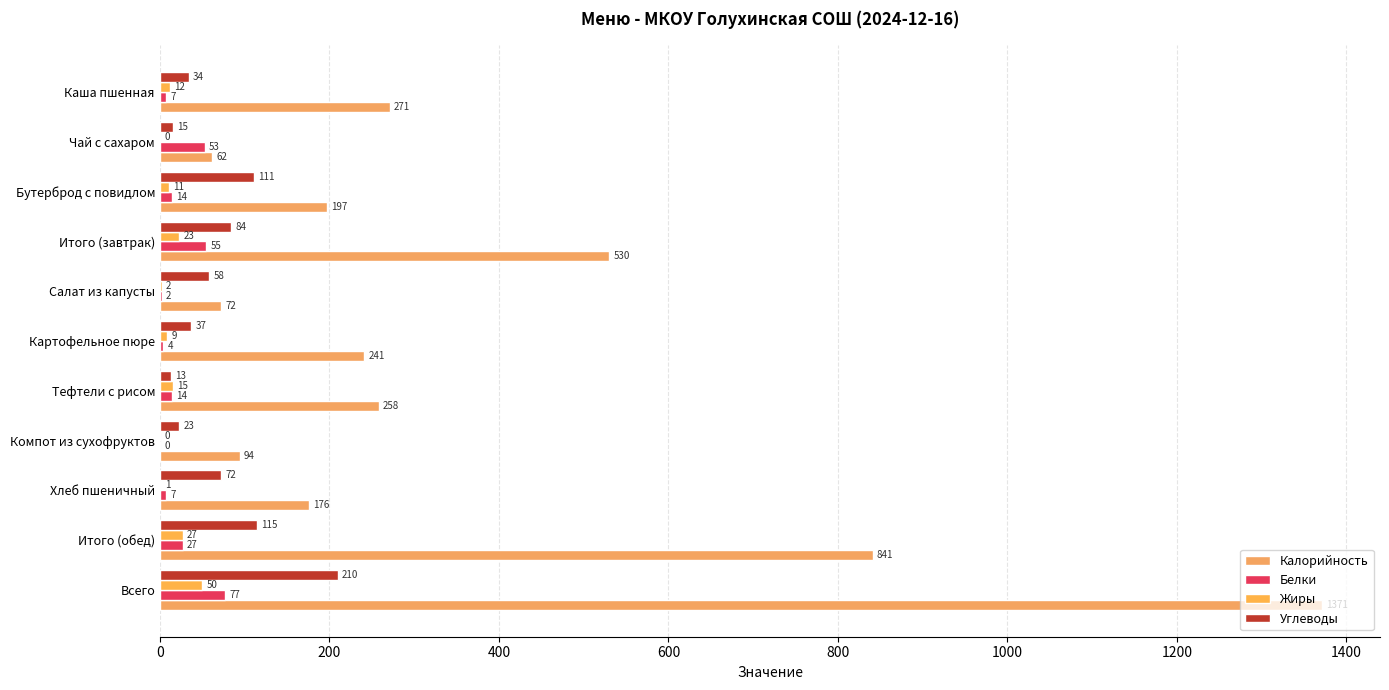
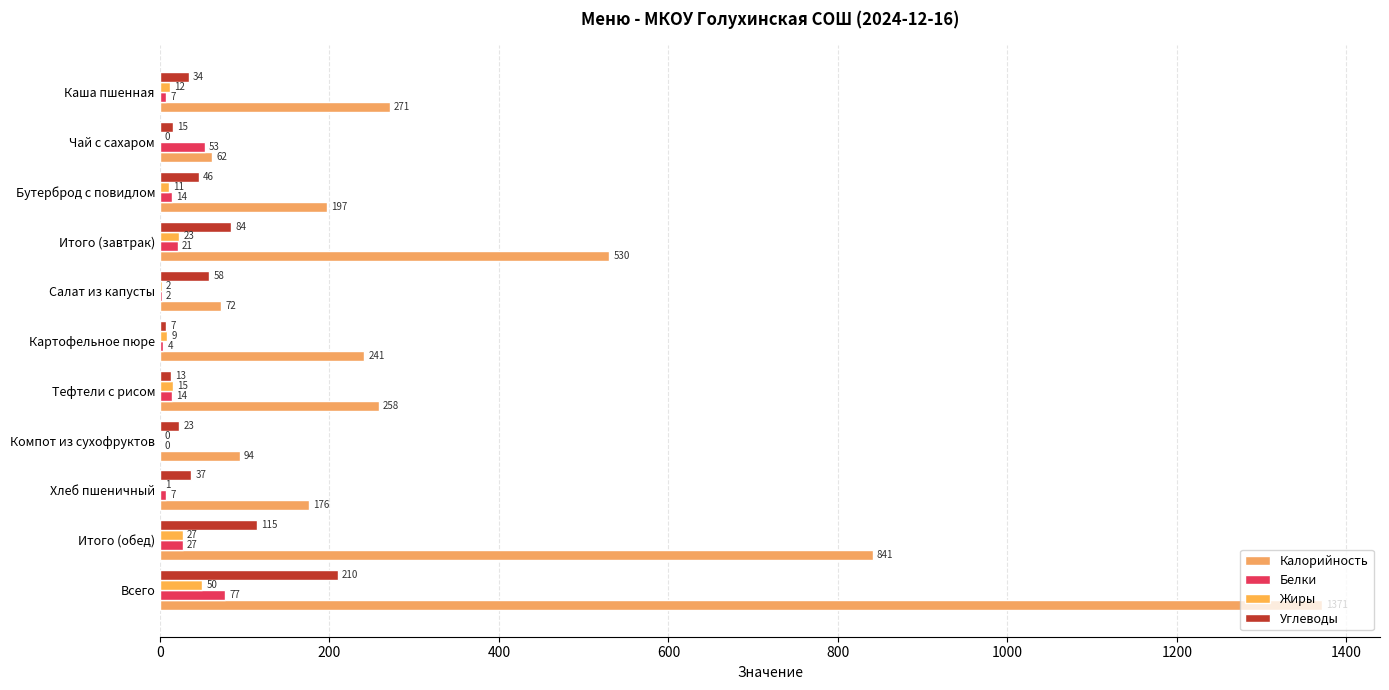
Углеводы, Бутерброд с повидлом: 111 -> 46
Белки, Итого (завтрак): 55 -> 21
Углеводы, Картофельное пюре: 37 -> 7
Углеводы, Хлеб пшеничный: 72 -> 37
